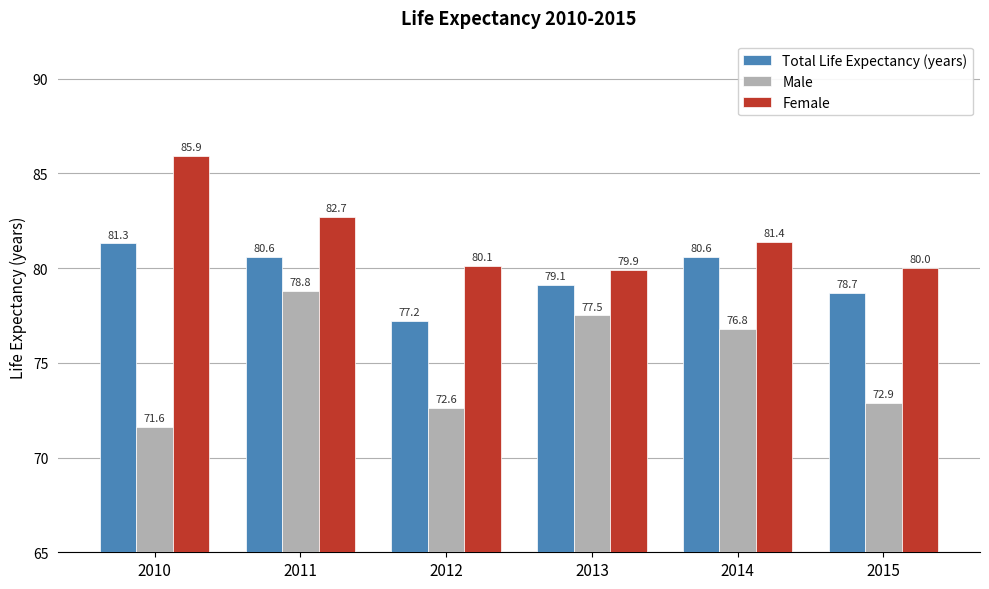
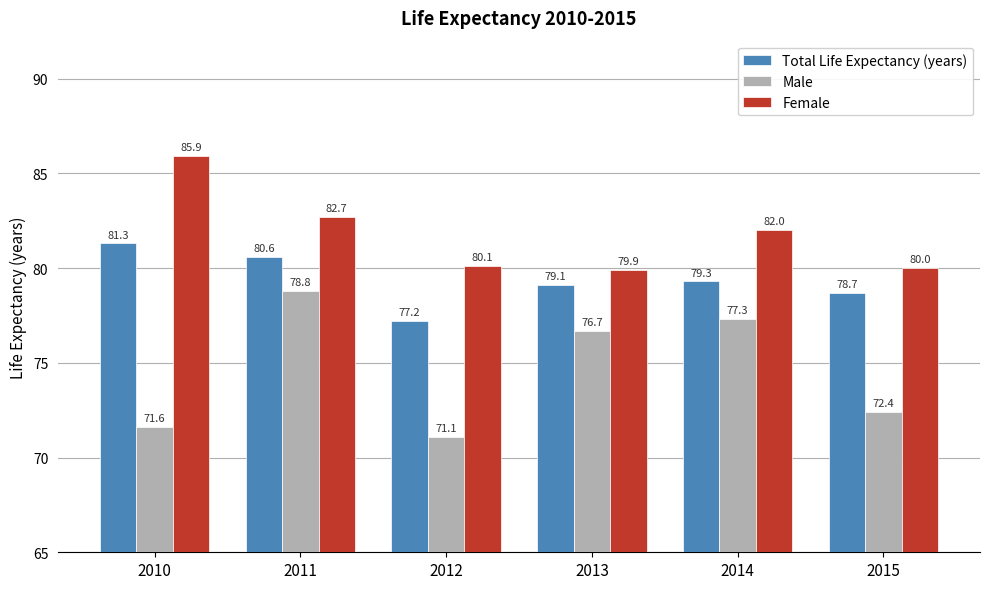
Male, 2012: 72.6 -> 71.1
Male, 2013: 77.5 -> 76.7
Total Life Expectancy (years), 2014: 80.6 -> 79.3
Male, 2014: 76.8 -> 77.3
Female, 2014: 81.4 -> 82.0
Male, 2015: 72.9 -> 72.4
